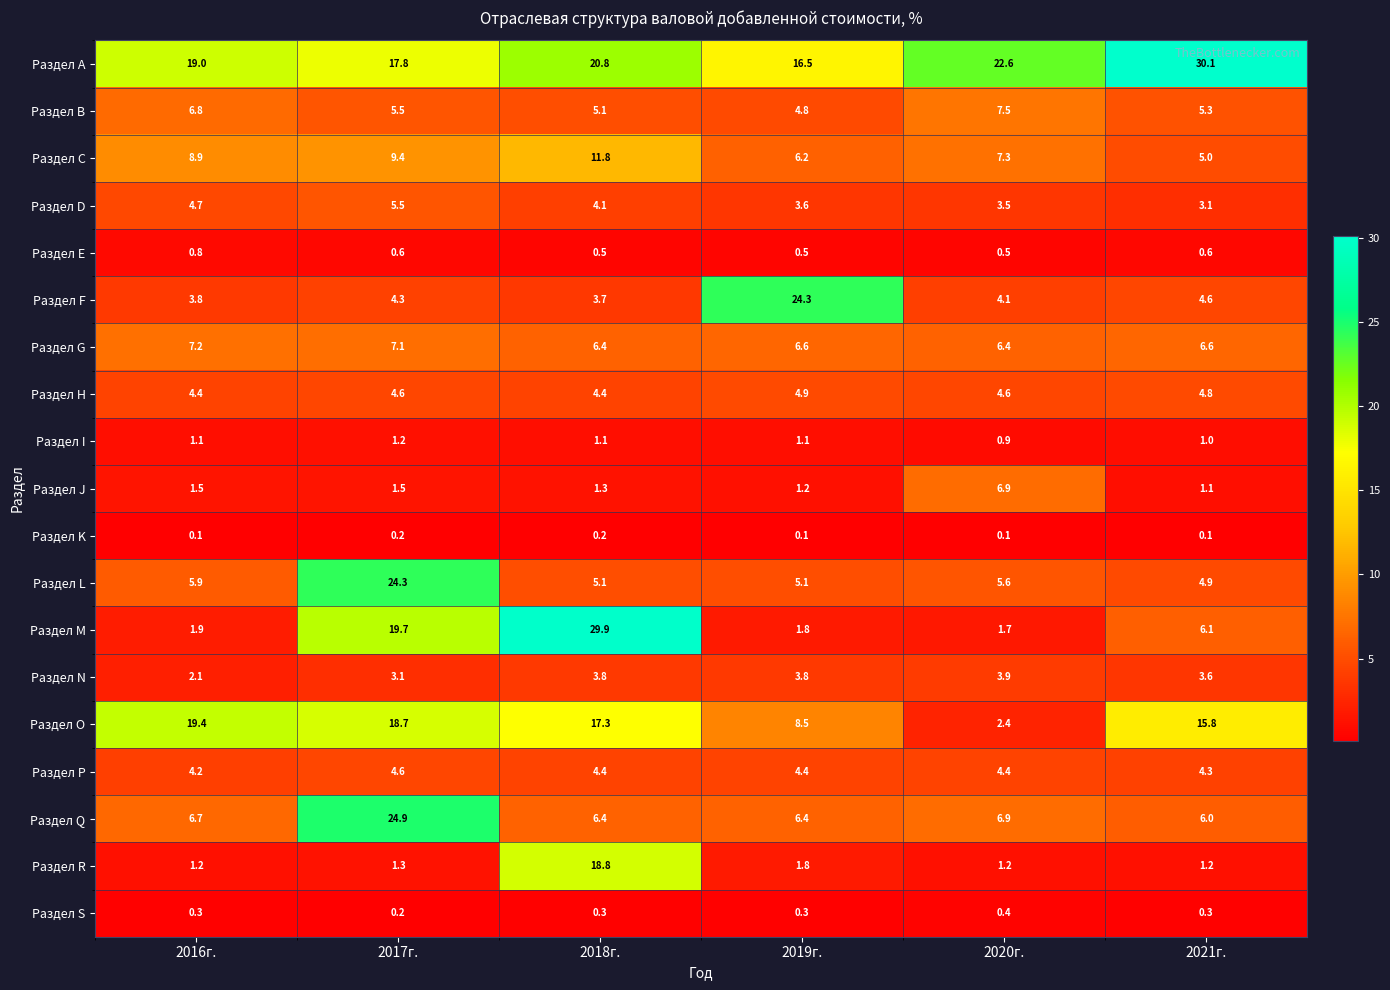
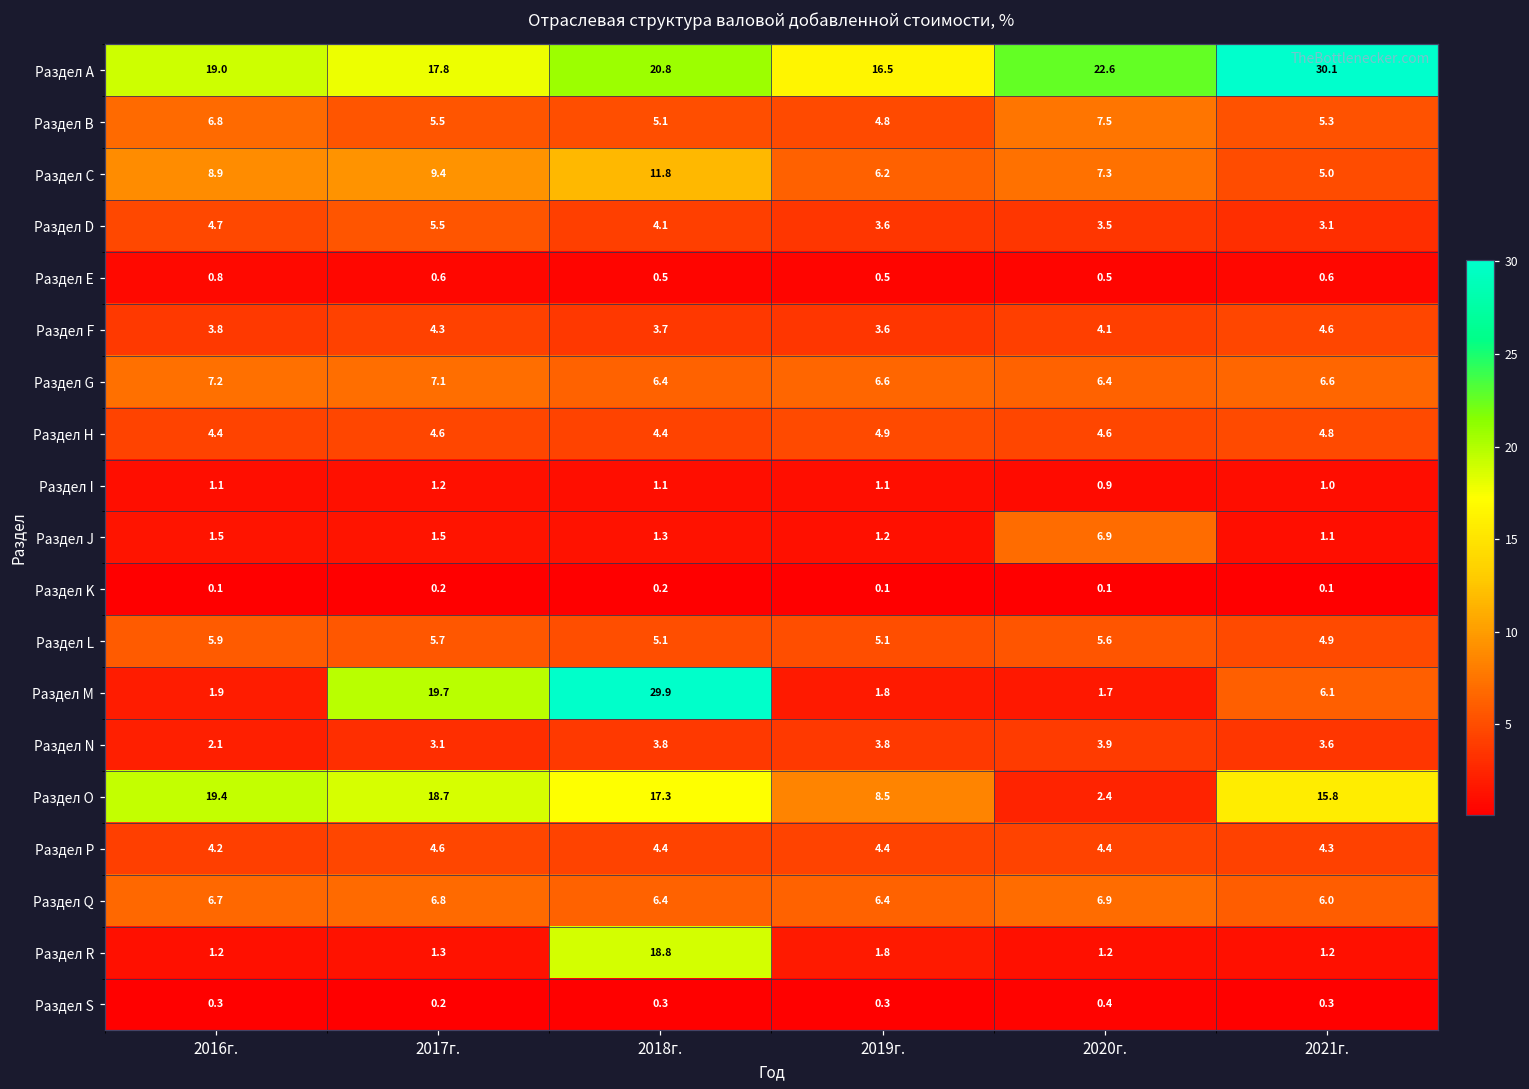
Раздел F, 2019г.: 24.3 -> 3.6
Раздел L, 2017г.: 24.3 -> 5.7
Раздел Q, 2017г.: 24.9 -> 6.8
